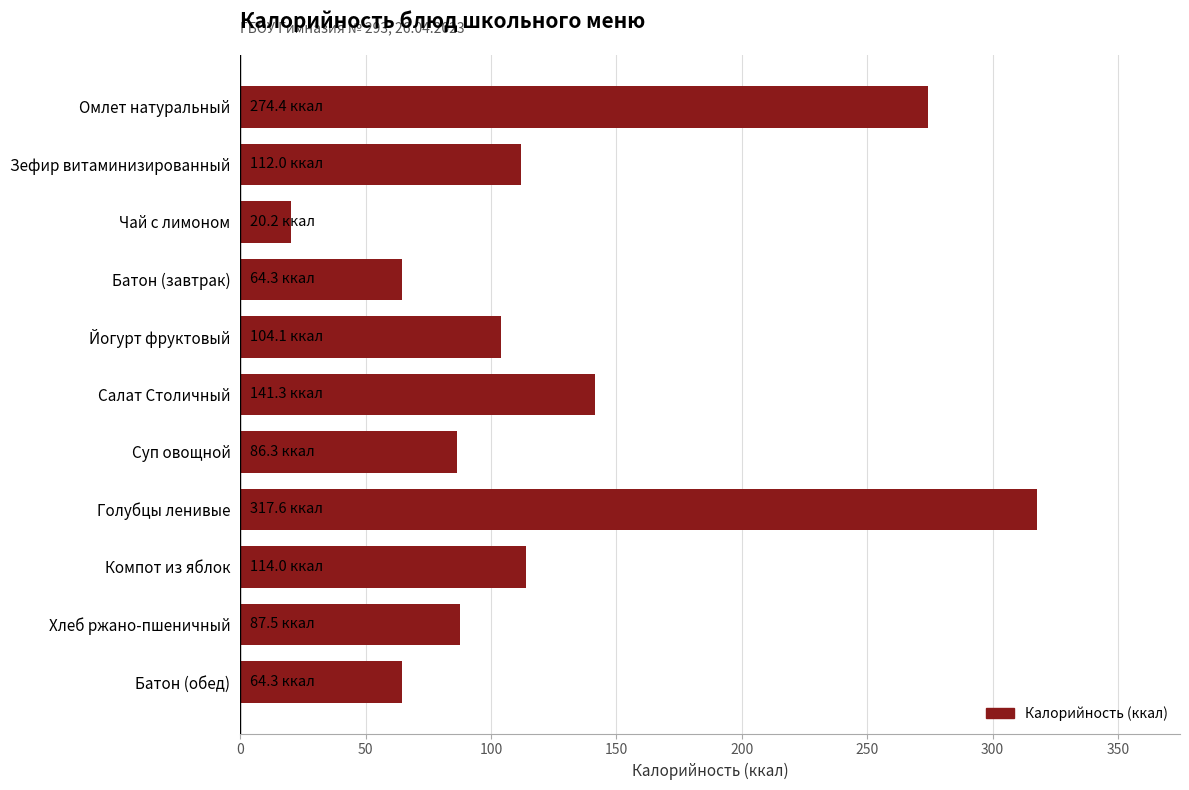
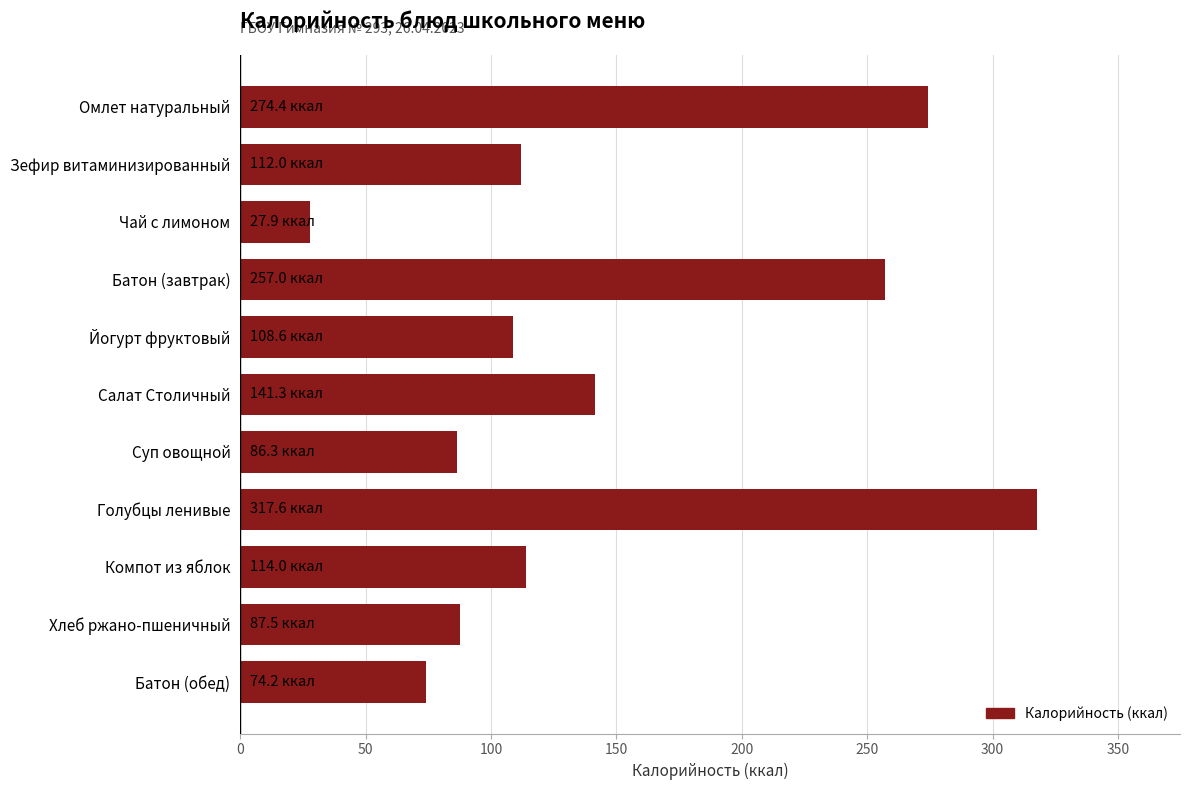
Чай с лимоном: 20.2 -> 27.9
Батон (завтрак): 64.3 -> 257.0
Йогурт фруктовый: 104.1 -> 108.6
Батон (обед): 64.3 -> 74.2
